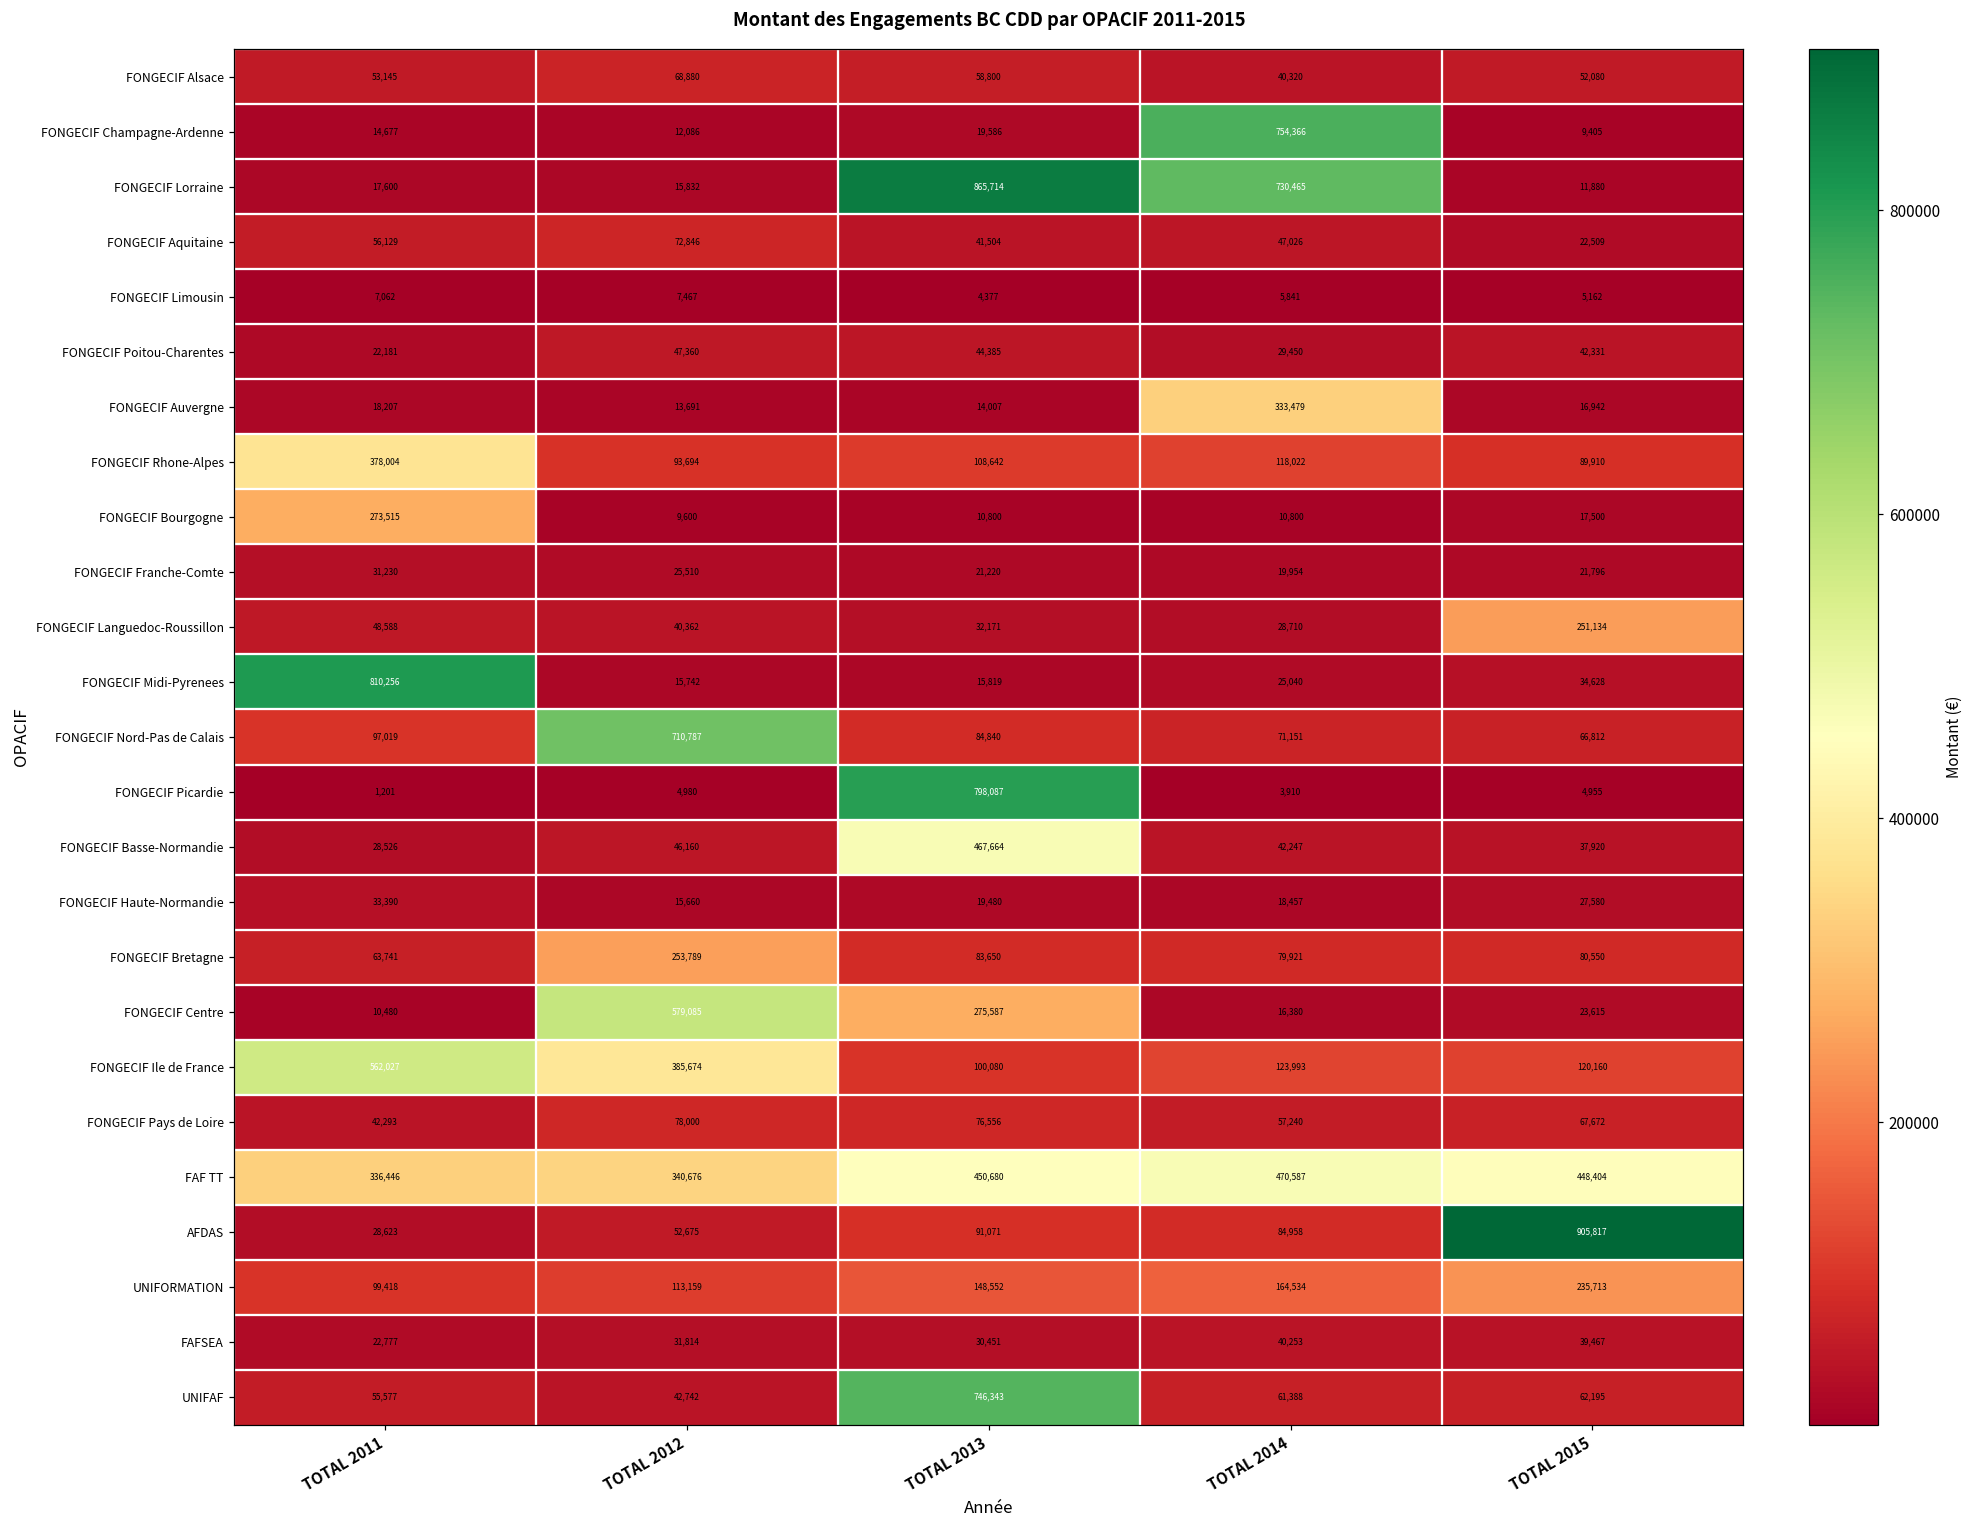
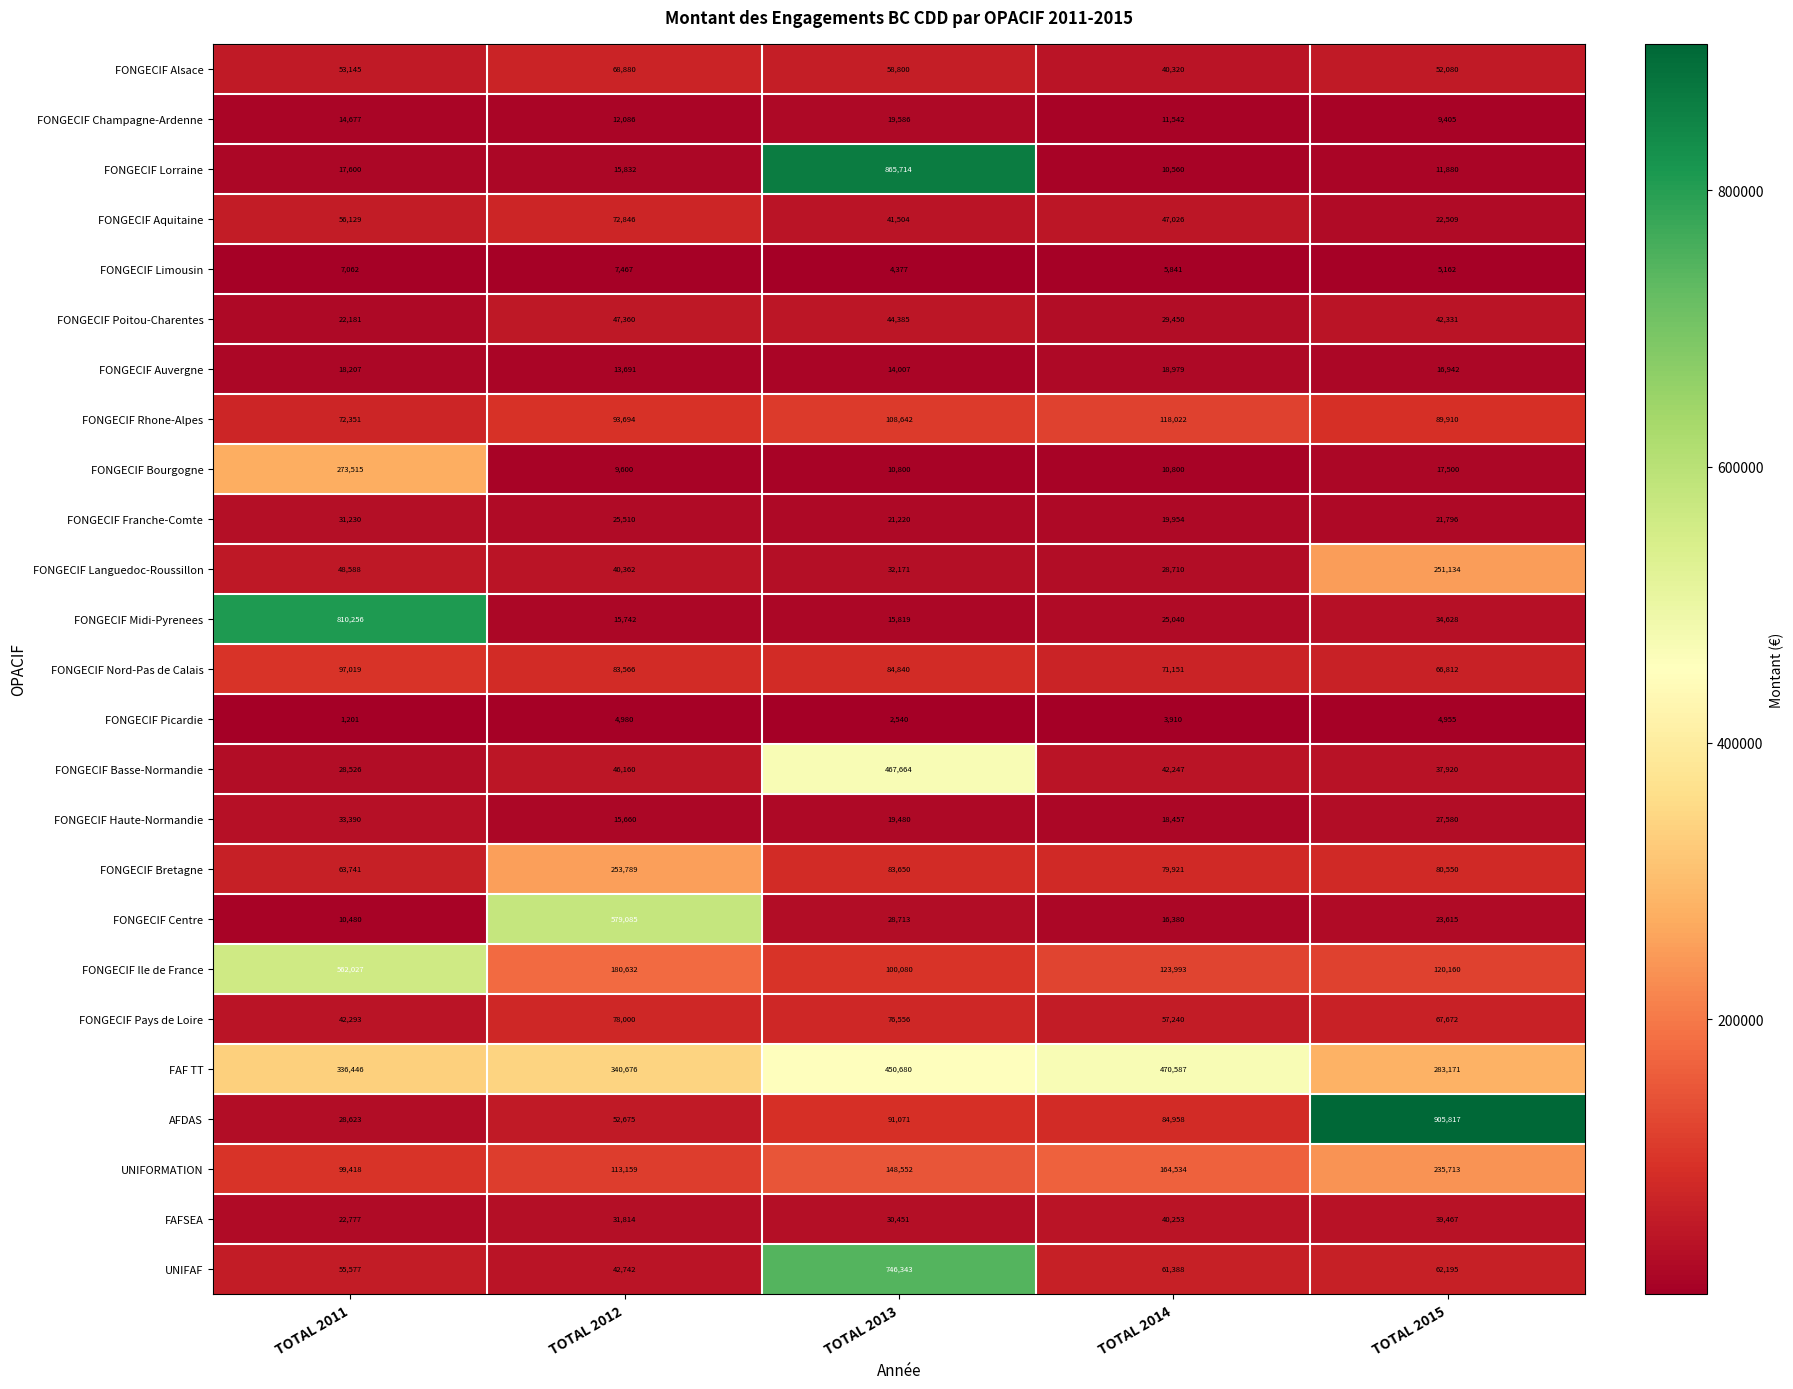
FONGECIF Champagne-Ardenne, TOTAL 2014: 754,366 -> 11,542
FONGECIF Lorraine, TOTAL 2014: 730,465 -> 10,560
FONGECIF Auvergne, TOTAL 2014: 333,479 -> 18,979
FONGECIF Rhone-Alpes, TOTAL 2011: 378,004 -> 72,351
FONGECIF Nord-Pas de Calais, TOTAL 2012: 710,787 -> 83,566
FONGECIF Picardie, TOTAL 2013: 798,087 -> 2,540
FONGECIF Centre, TOTAL 2013: 275,587 -> 28,713
FONGECIF Ile de France, TOTAL 2012: 385,674 -> 180,632
FAF TT, TOTAL 2015: 448,404 -> 283,171
